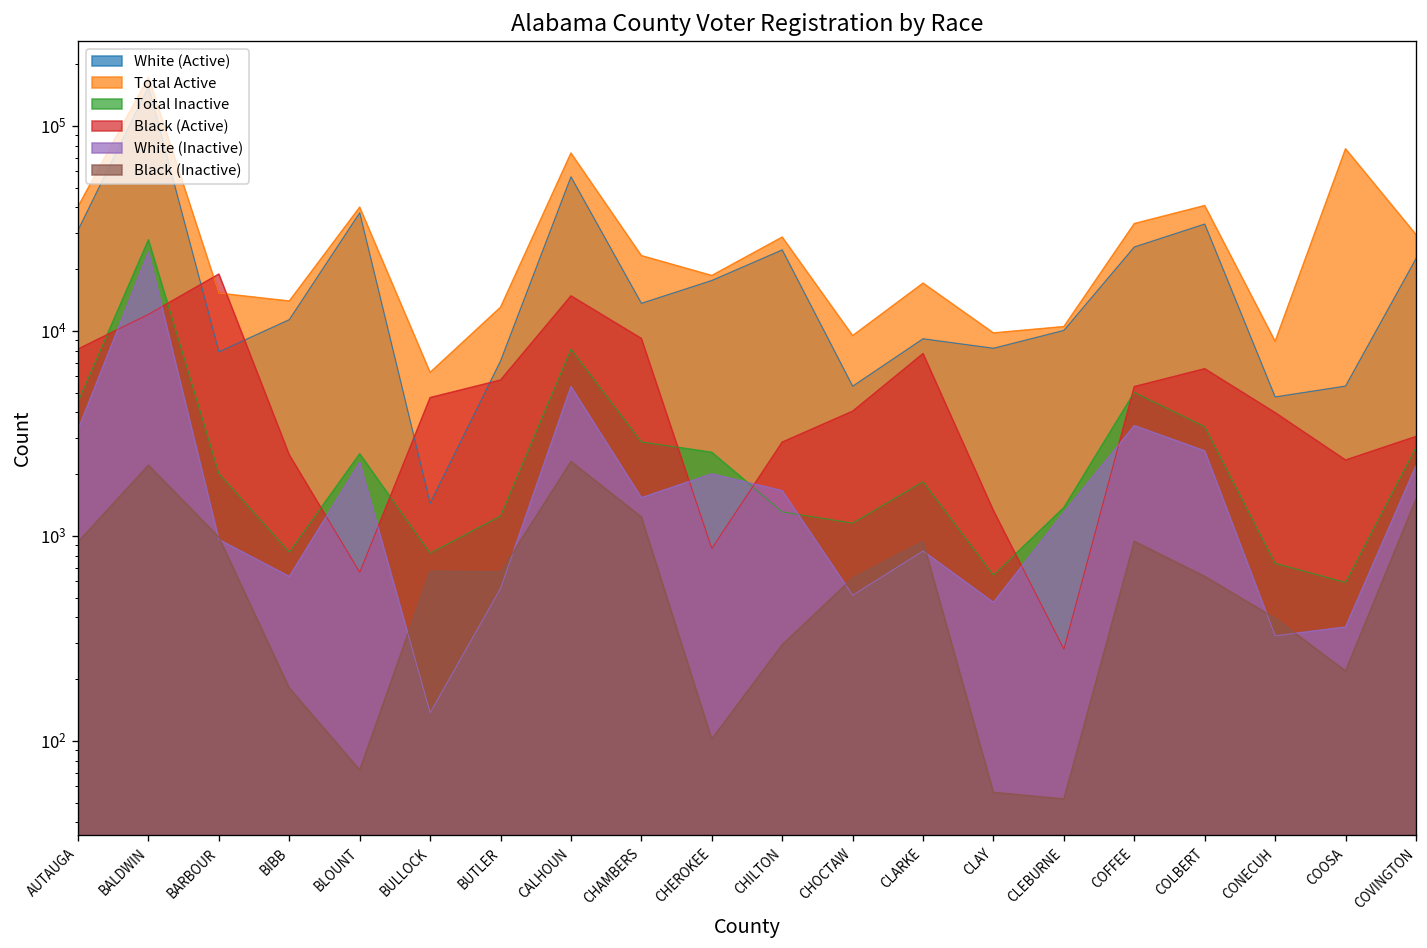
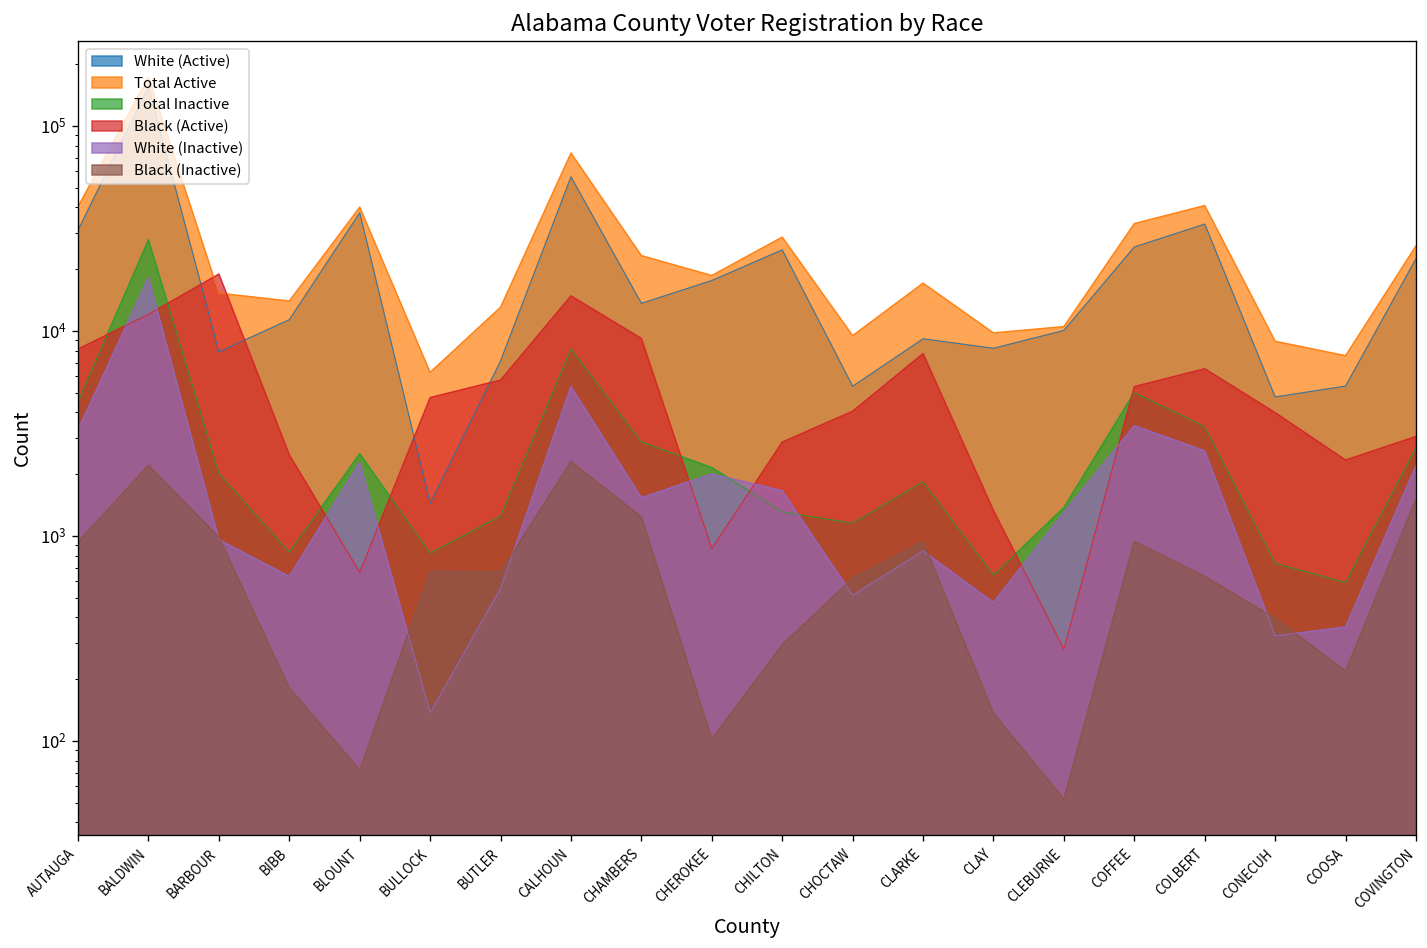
White (Inactive), BALDWIN: 24000 -> 18000
Total Inactive, CHEROKEE: 2600 -> 2200
Black (Inactive), CLAY: 56 -> 140
Total Active, COOSA: 80000 -> 8000
Total Active, COVINGTON: 30000 -> 26000
